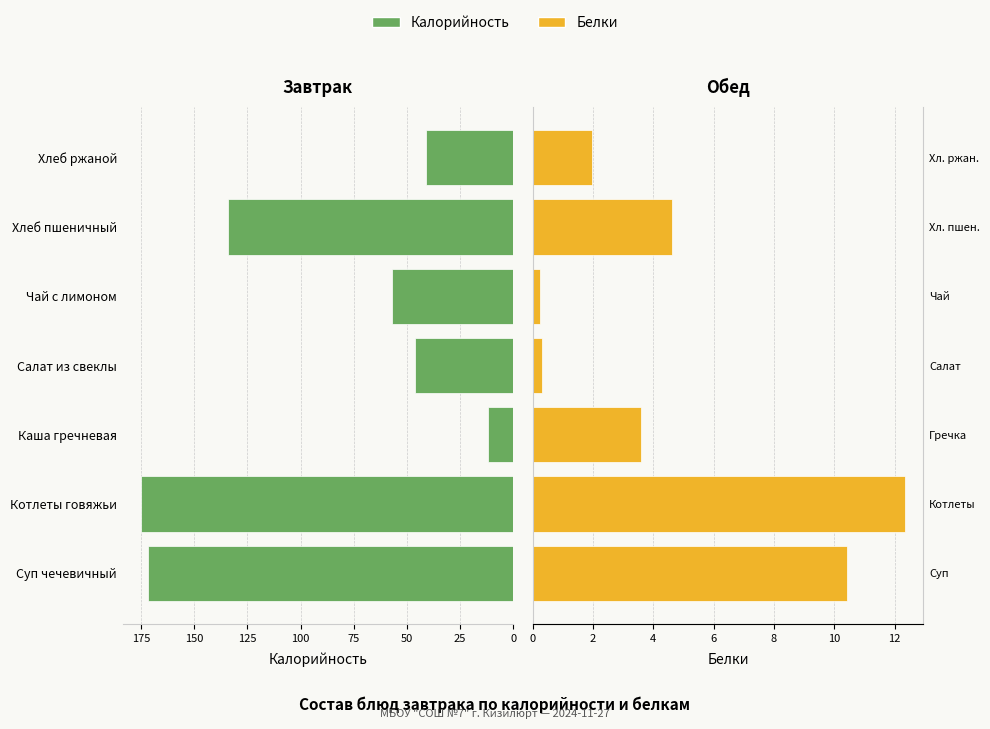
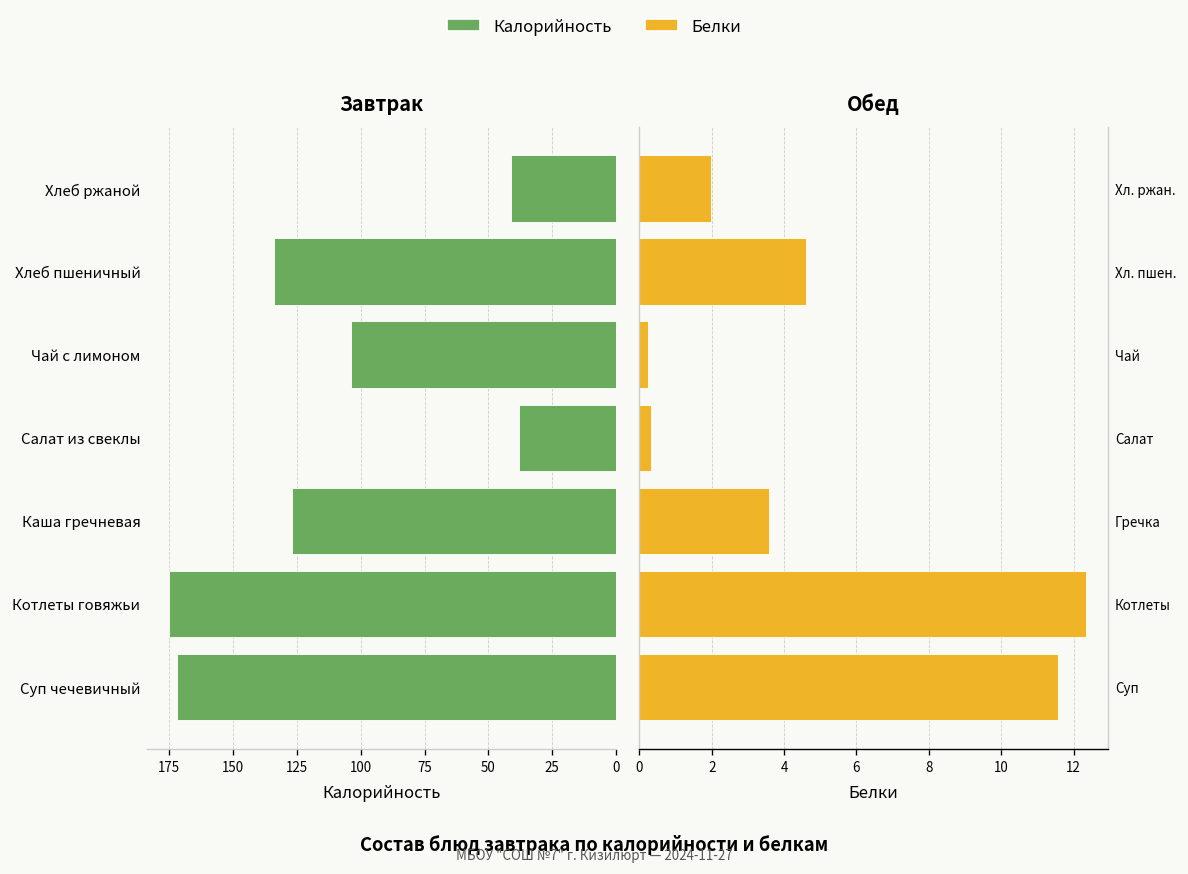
Завтрак, Чай с лимоном: 57 -> 104
Завтрак, Салат из свеклы: 46 -> 38
Завтрак, Каша гречневая: 12 -> 127
Обед, Суп: 10.4 -> 11.6
